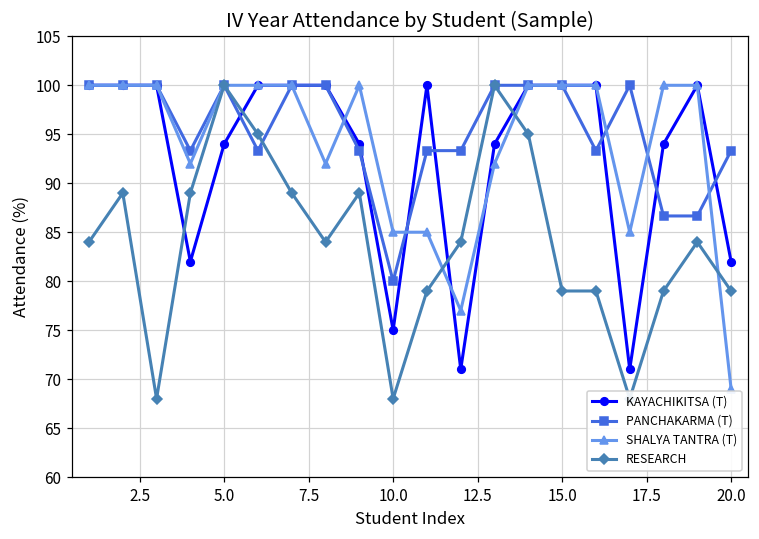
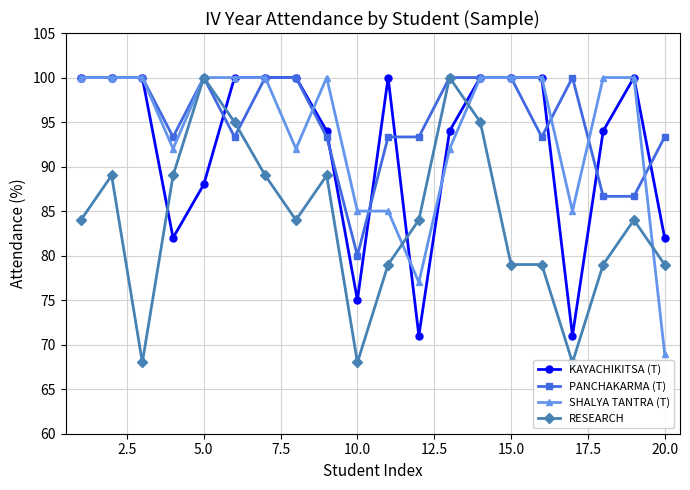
KAYACHIKITSA (T), 5.0: 94 -> 88
